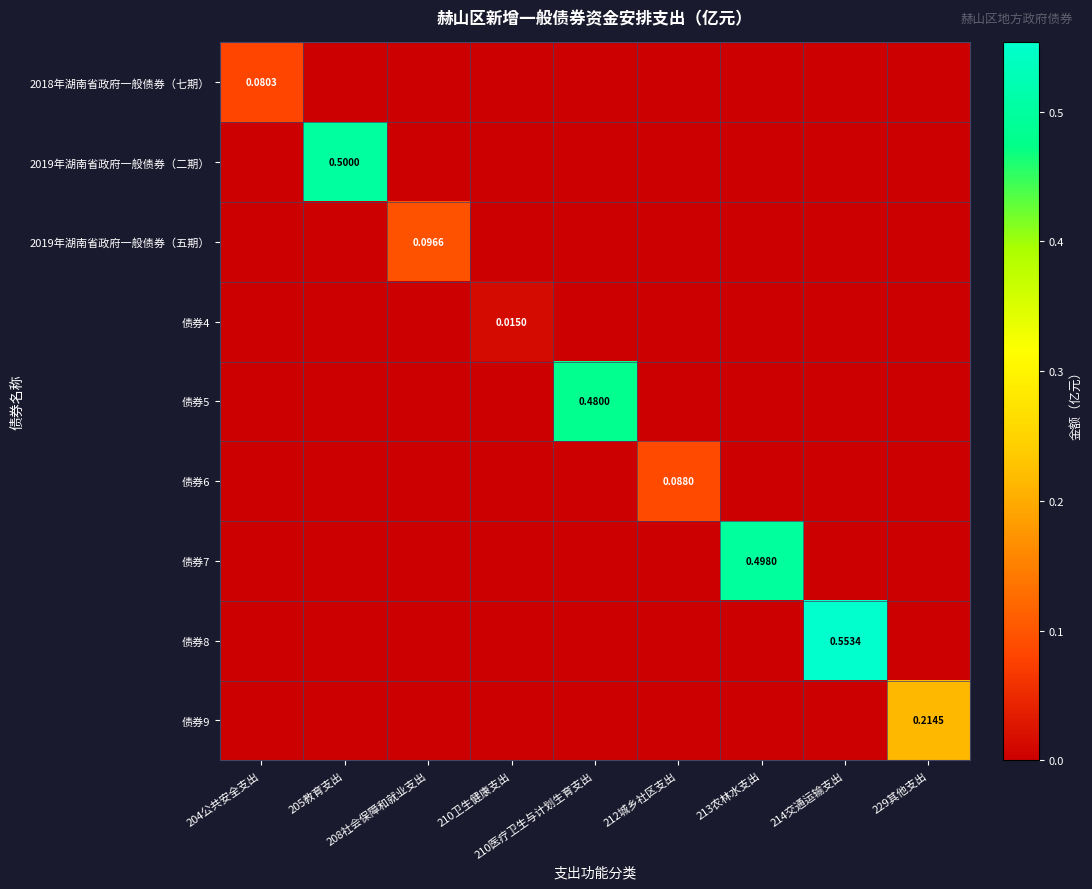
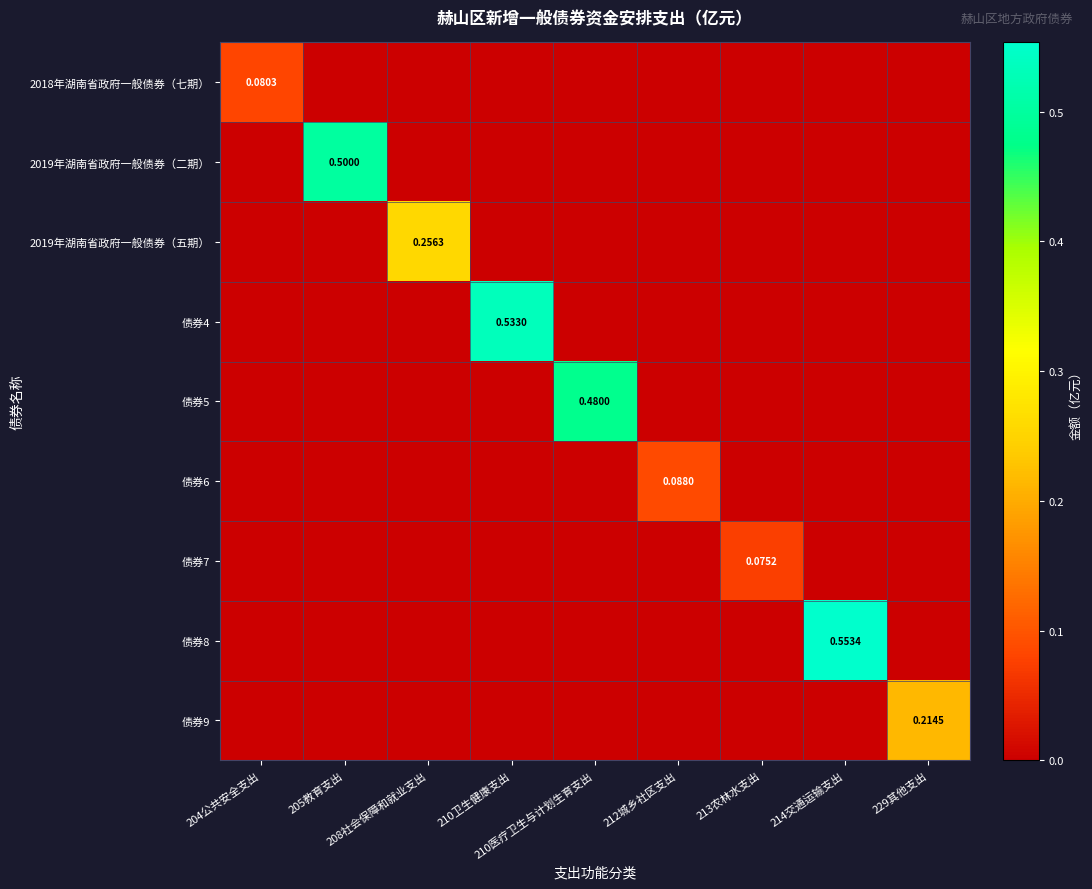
2019年湖南省政府一般债券（五期）, 208社会保障和就业支出: 0.0966 -> 0.2563
债券4, 210卫生健康支出: 0.0150 -> 0.5330
债券7, 213农林水支出: 0.4980 -> 0.0752
